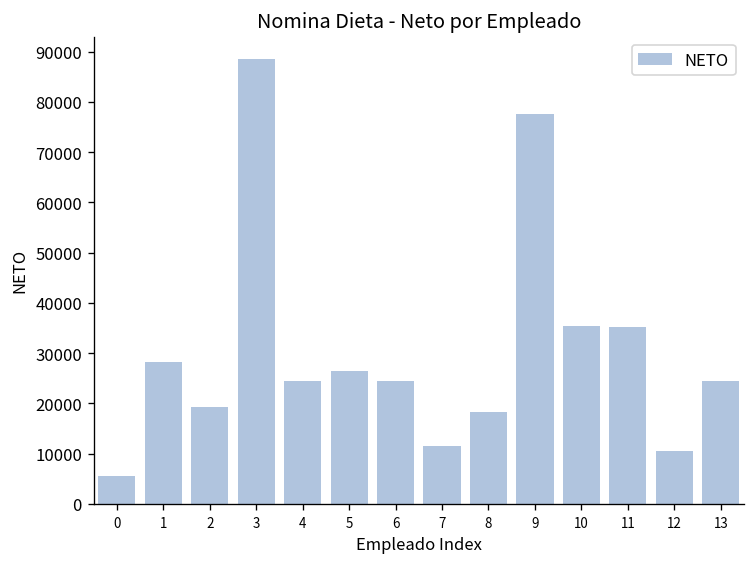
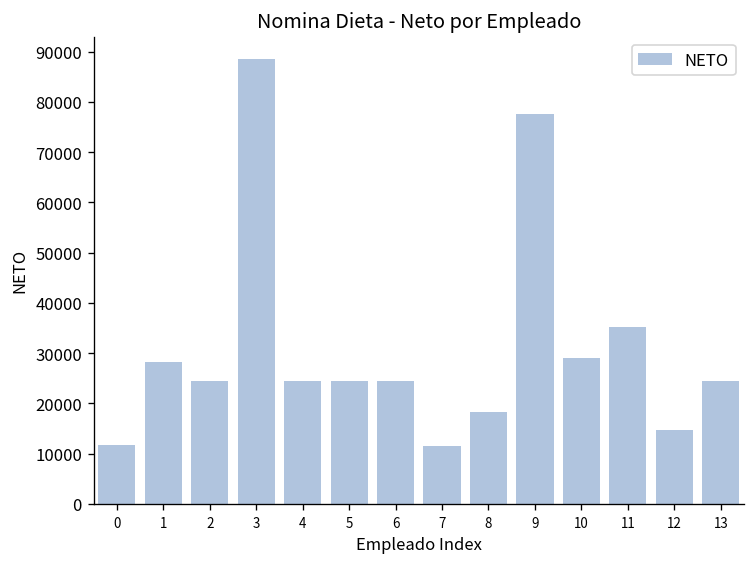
0: 6000 -> 12000
2: 19000 -> 25000
5: 27000 -> 25000
10: 35000 -> 29000
12: 11000 -> 15000
